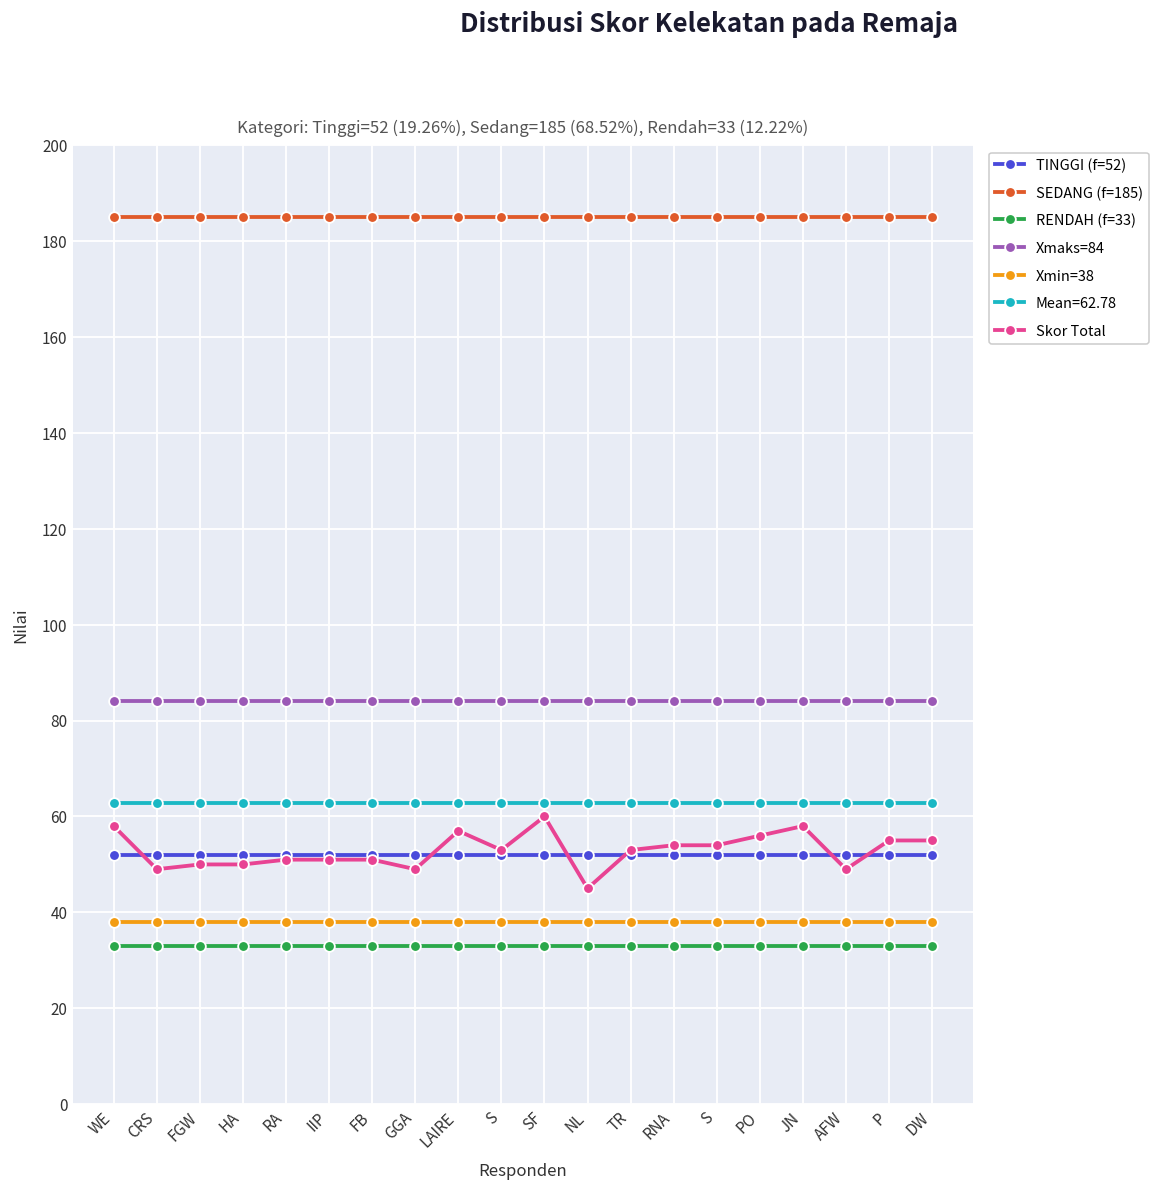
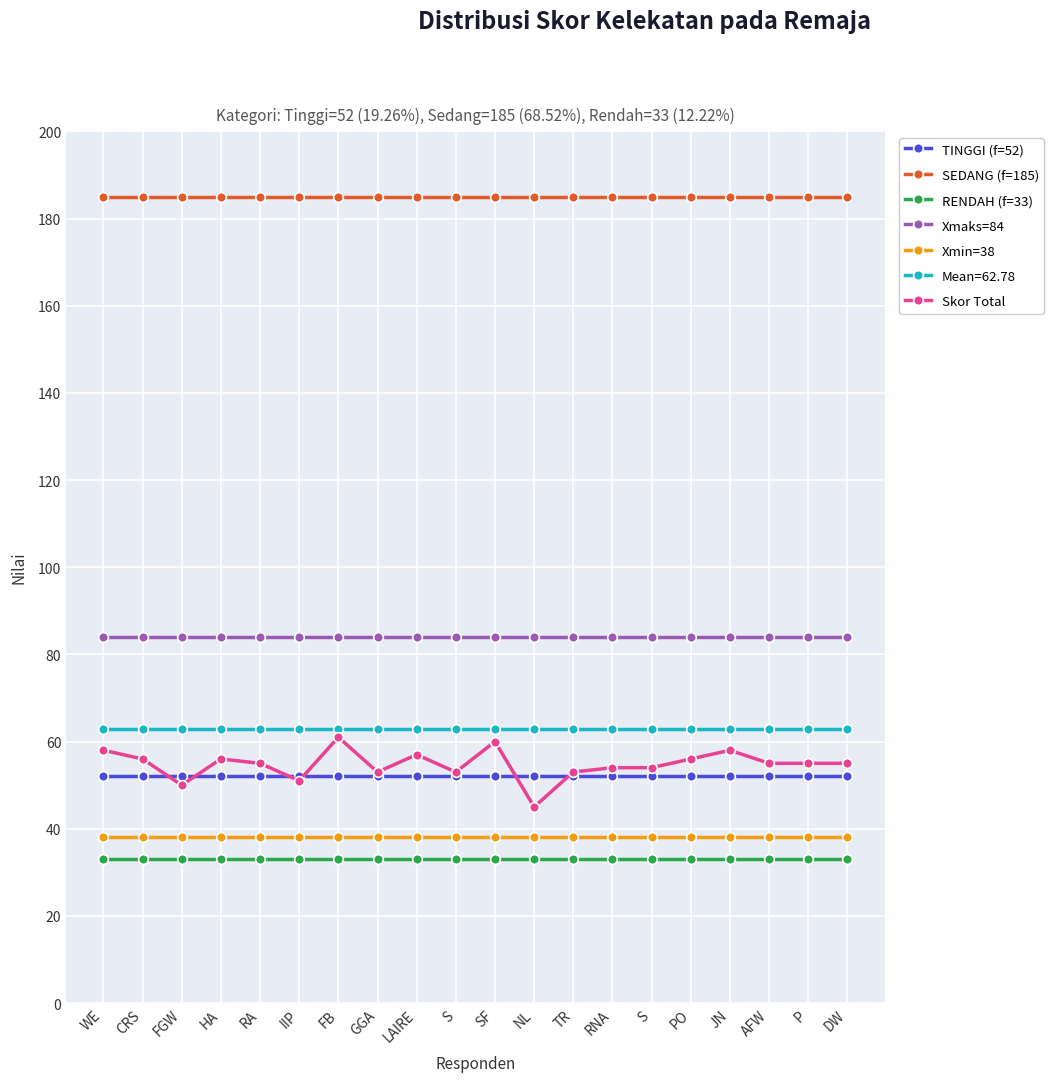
Skor Total, CRS: 49 -> 56
Skor Total, HA: 50 -> 56
Skor Total, RA: 51 -> 55
Skor Total, FB: 51 -> 61
Skor Total, GGA: 49 -> 53
Skor Total, AFW: 49 -> 55
